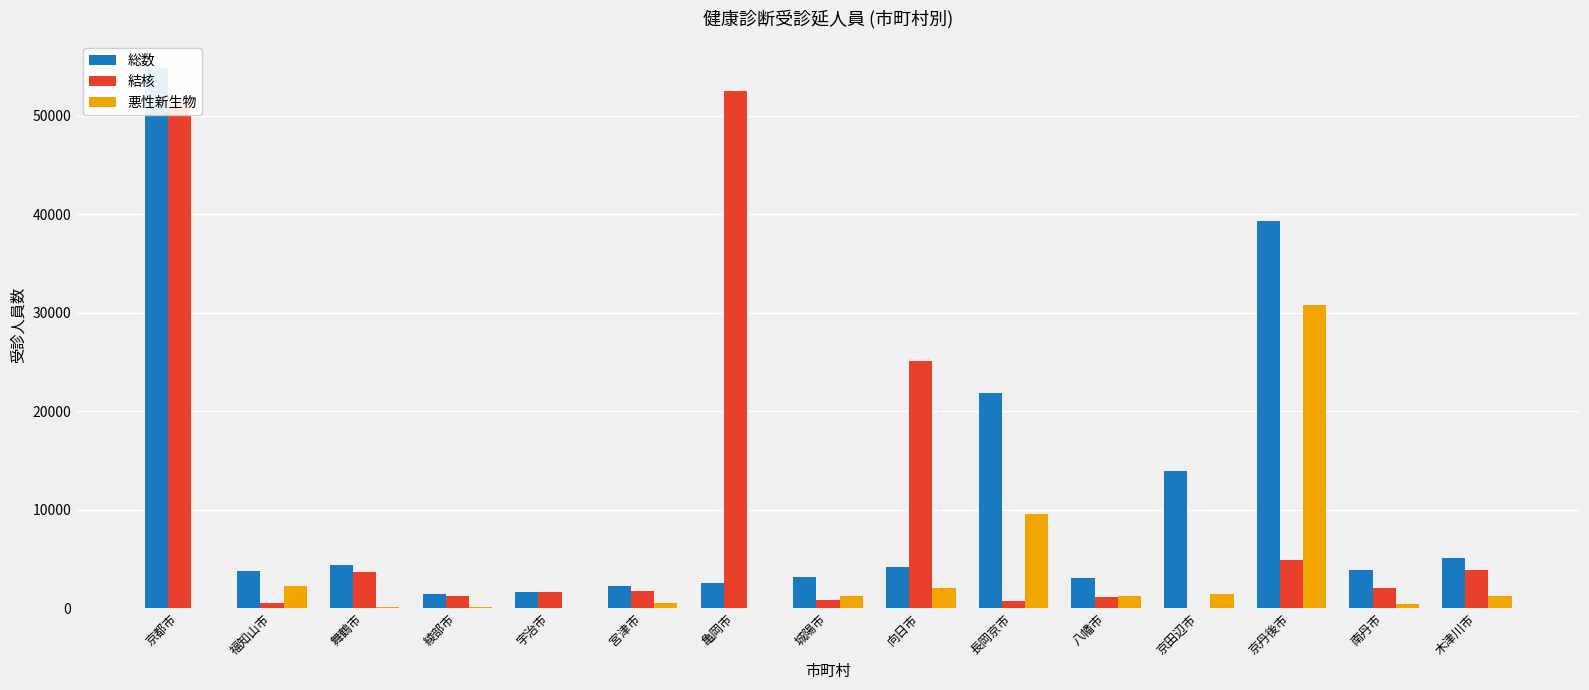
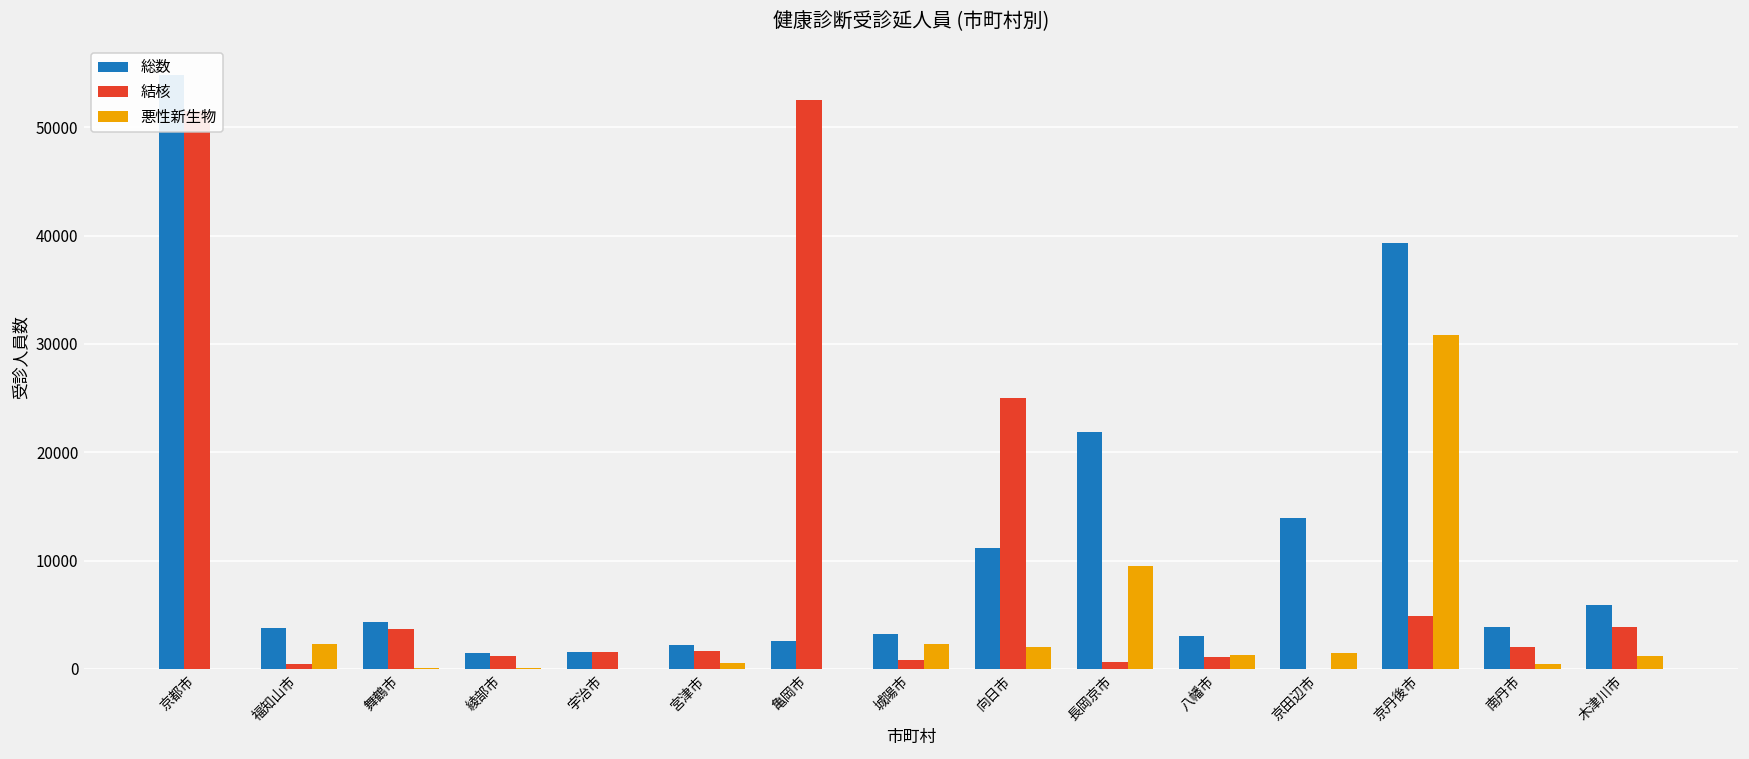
悪性新生物, 城陽市: 1000 -> 2000
総数, 向日市: 4000 -> 11000
総数, 木津川市: 5000 -> 6000
